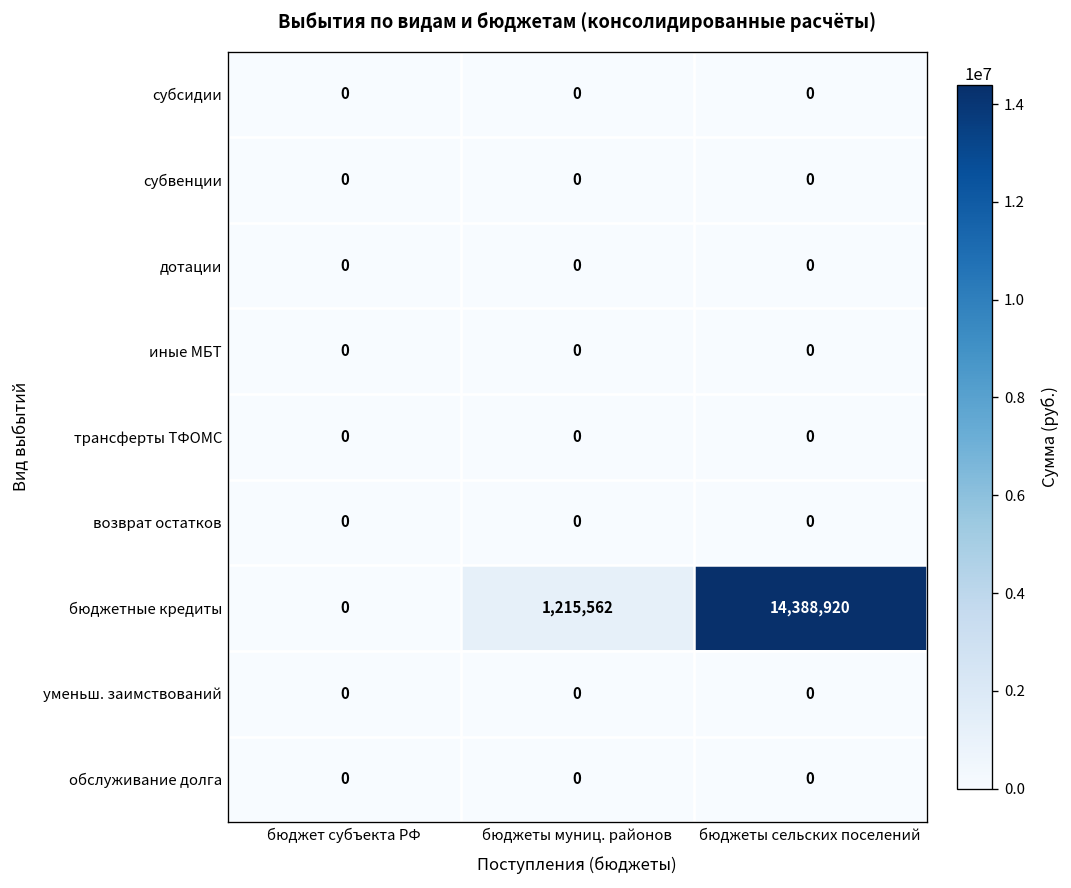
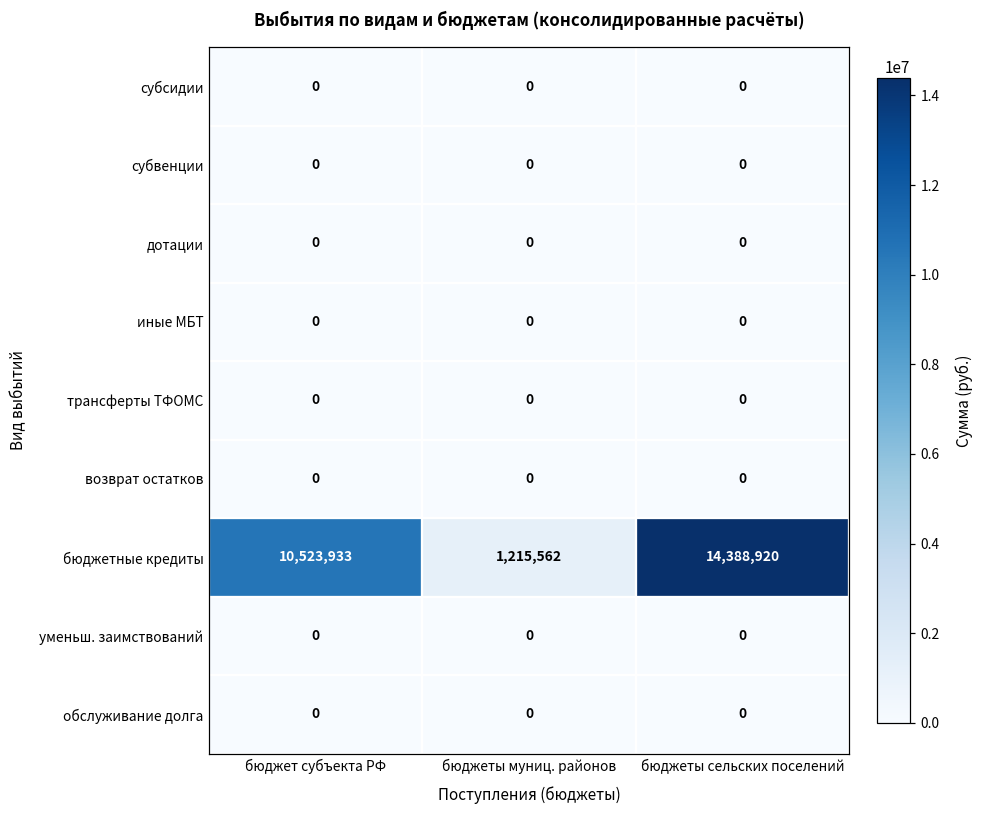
бюджетные кредиты, бюджет субъекта РФ: 0 -> 10,523,933
